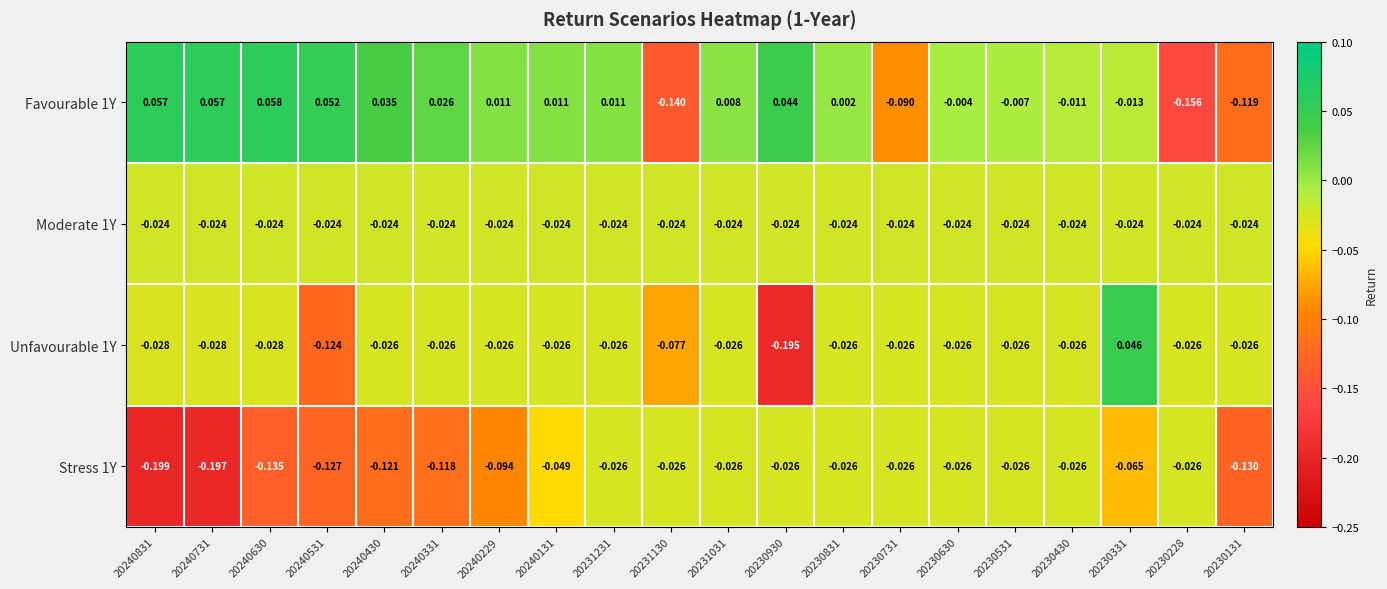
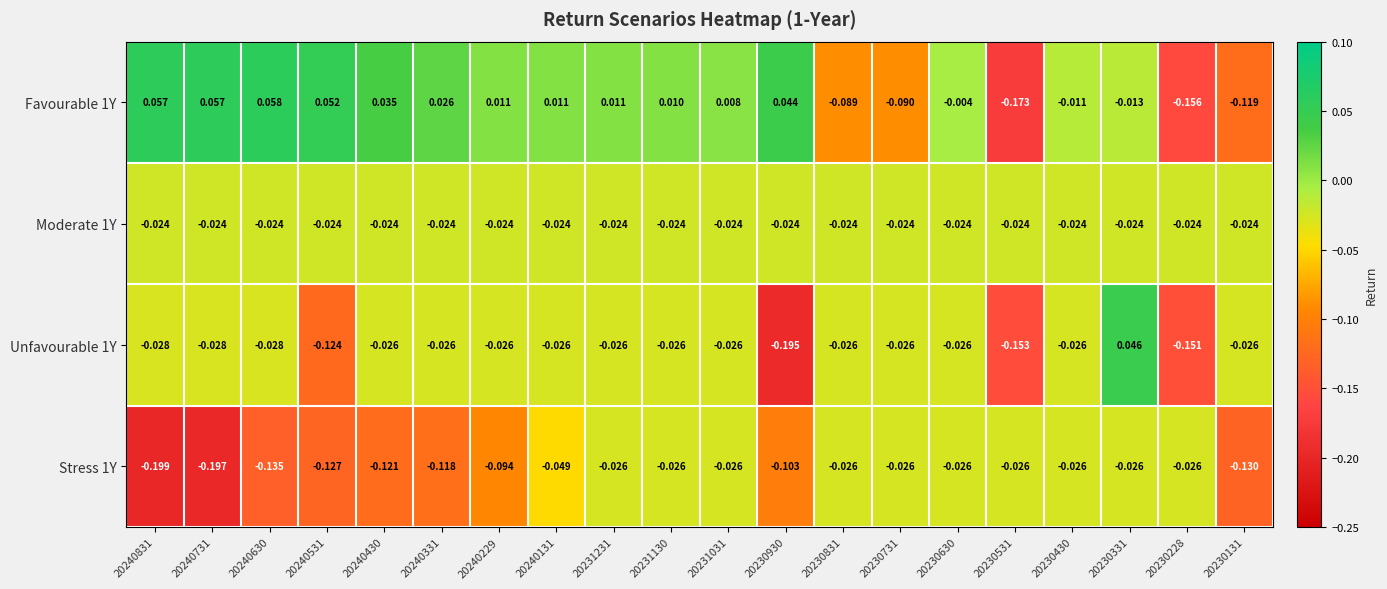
Favourable 1Y, 20231130: -0.140 -> 0.010
Favourable 1Y, 20230831: 0.002 -> -0.089
Favourable 1Y, 20230531: -0.007 -> -0.173
Unfavourable 1Y, 20231130: -0.077 -> -0.026
Unfavourable 1Y, 20230531: -0.026 -> -0.153
Unfavourable 1Y, 20230228: -0.026 -> -0.151
Stress 1Y, 20230930: -0.026 -> -0.103
Stress 1Y, 20230331: -0.065 -> -0.026
